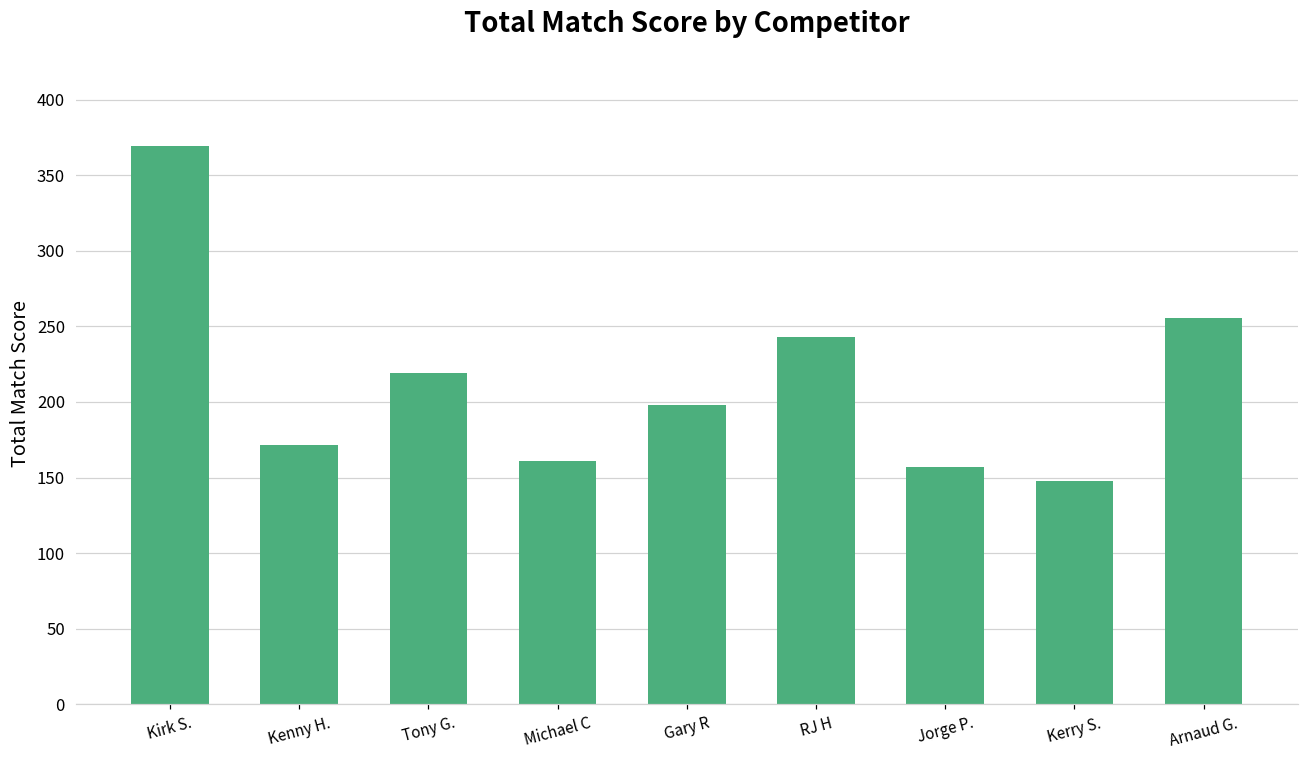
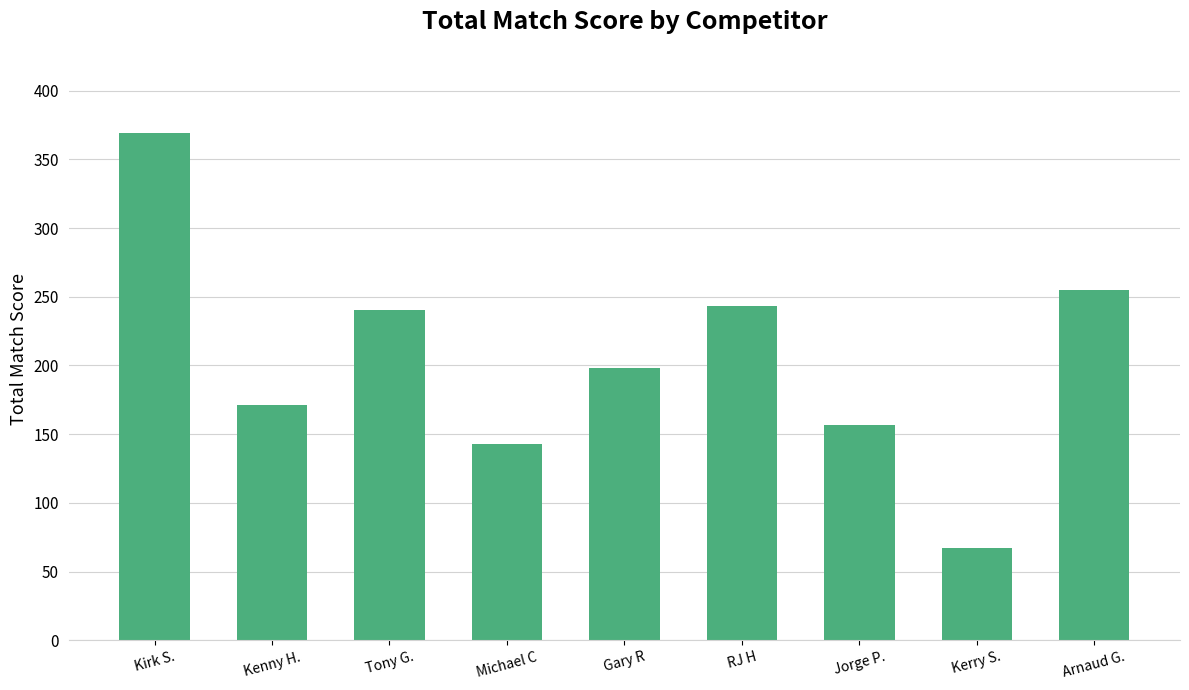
Tony G.: 219 -> 240
Michael C: 161 -> 143
Kerry S.: 148 -> 67
